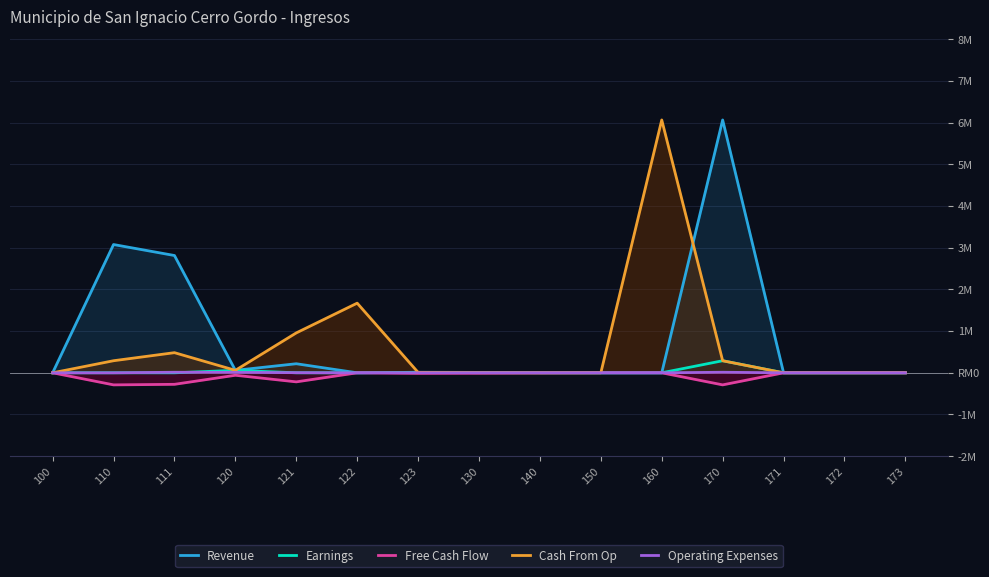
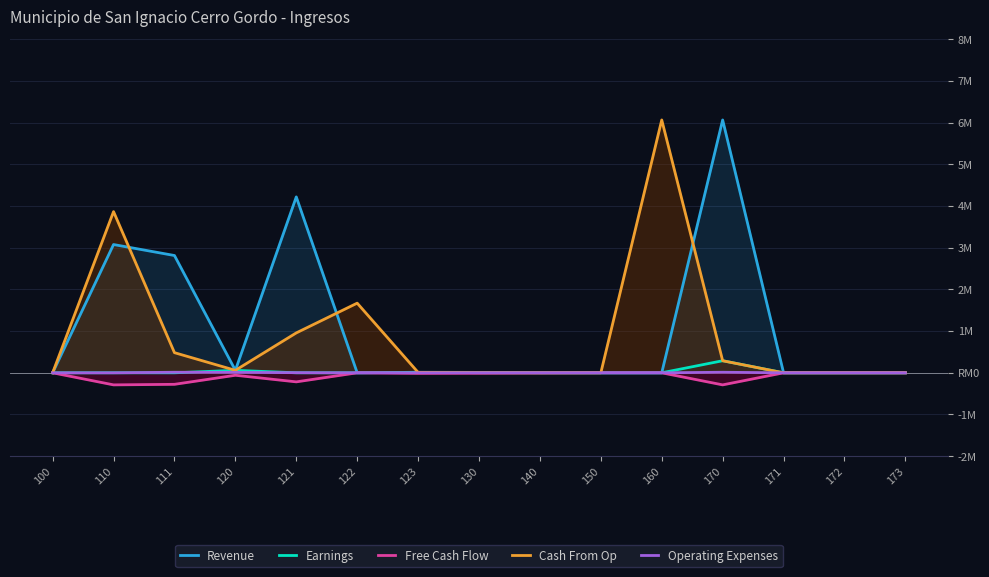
Cash From Op, 110: 300000 -> 3900000
Revenue, 121: 200000 -> 4200000
